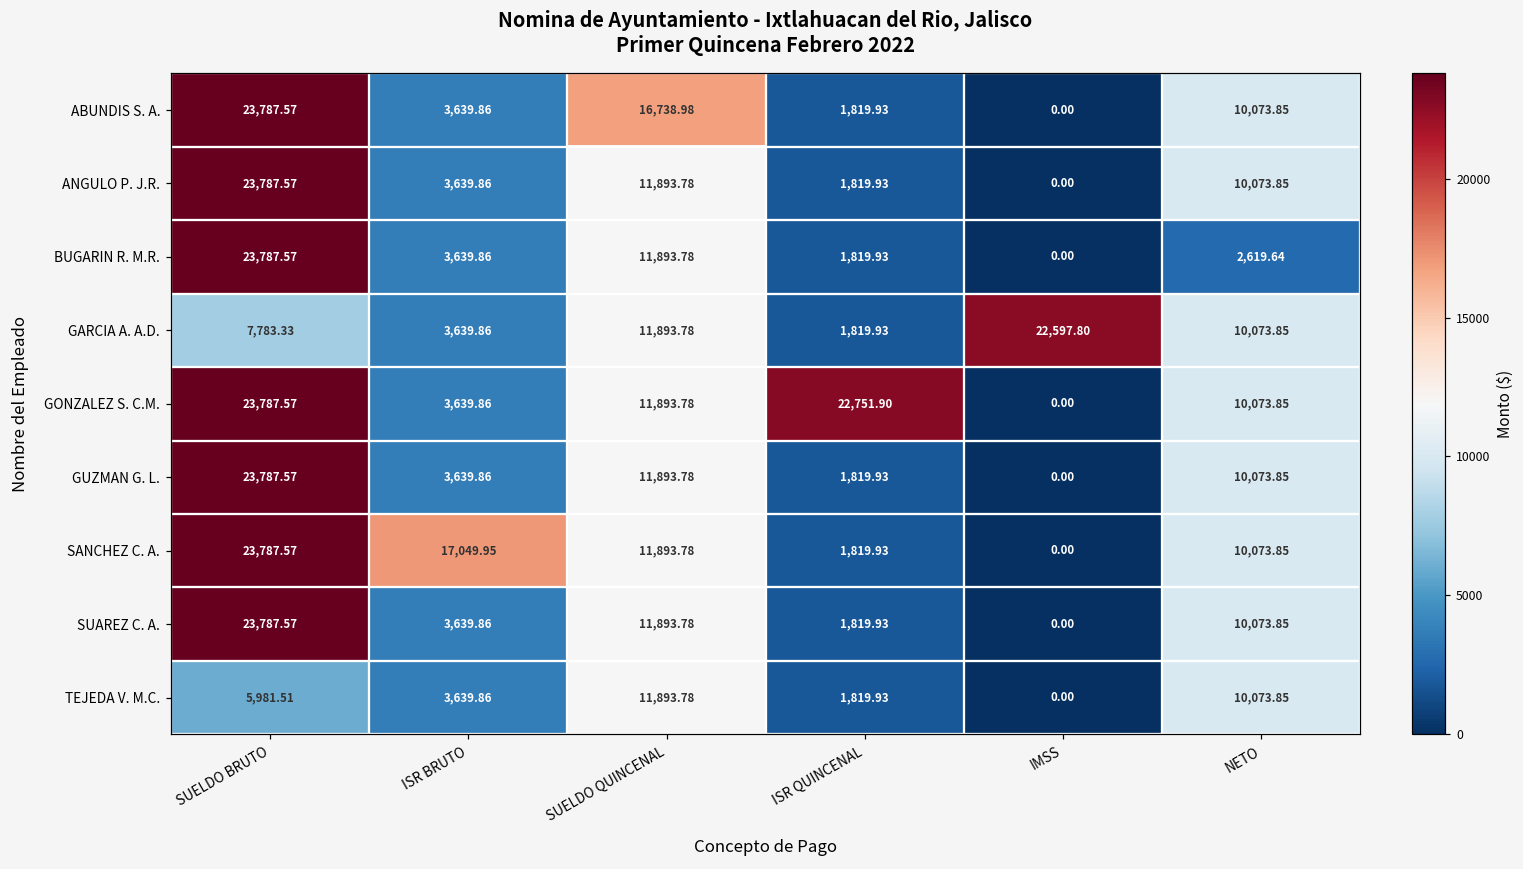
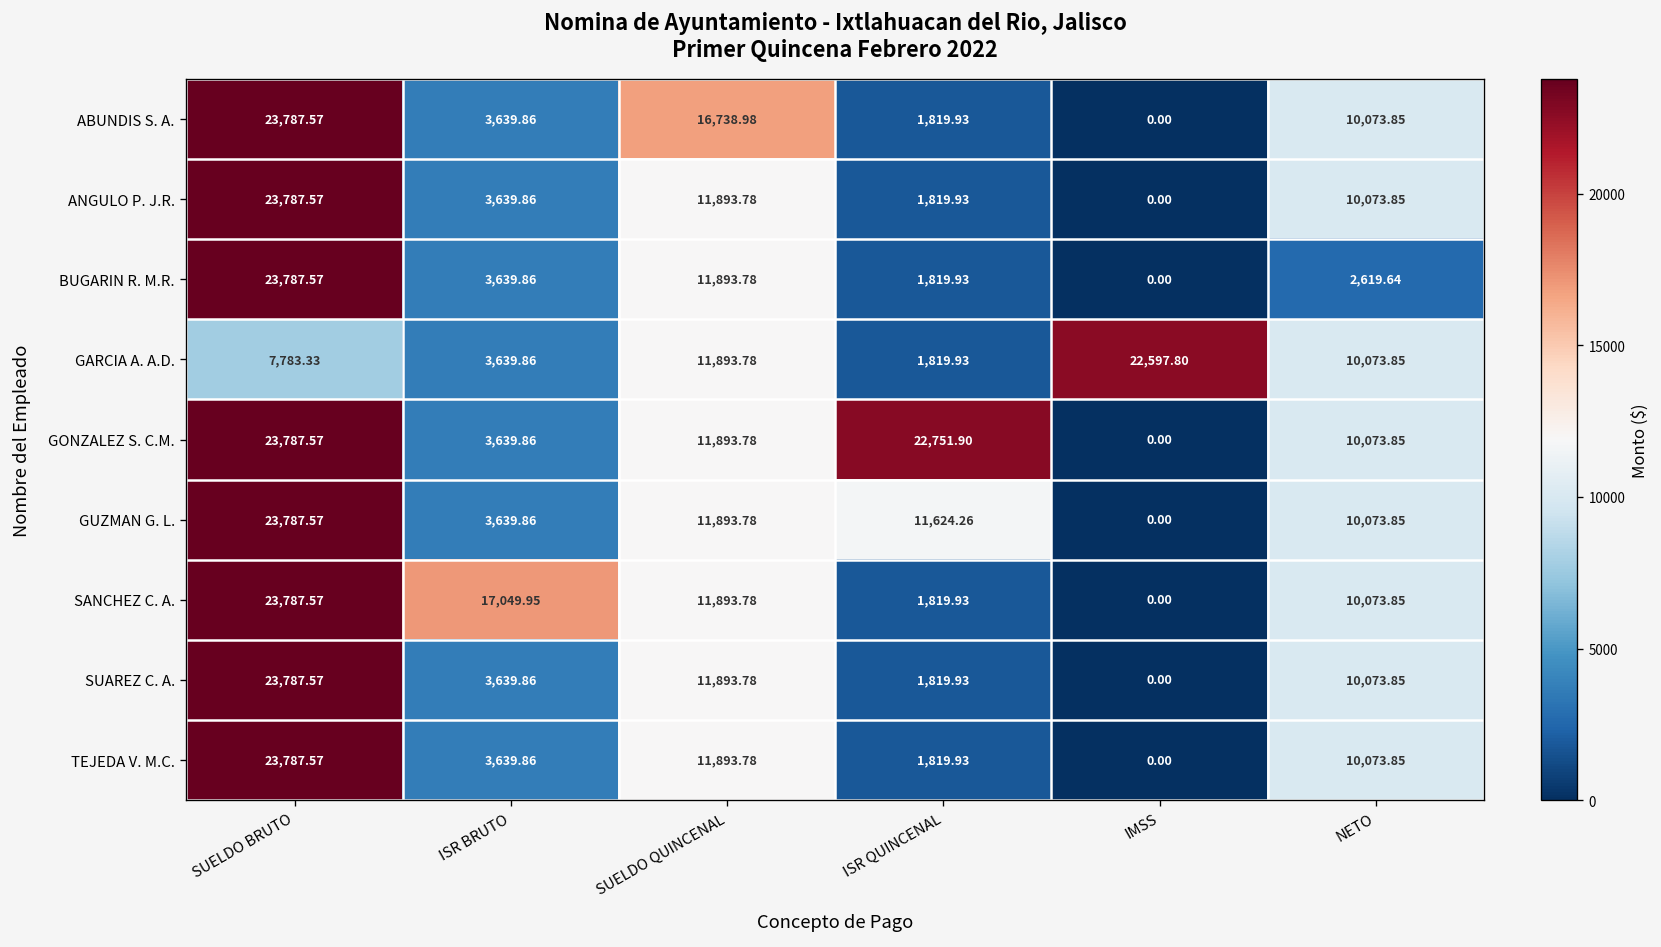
GUZMAN G. L., ISR QUINCENAL: 1,819.93 -> 11,624.26
TEJEDA V. M.C., SUELDO BRUTO: 5,981.51 -> 23,787.57
